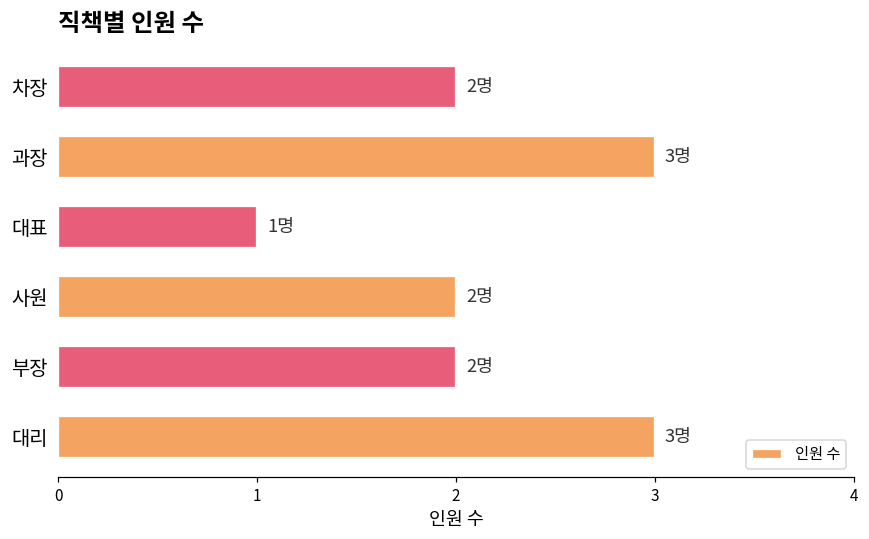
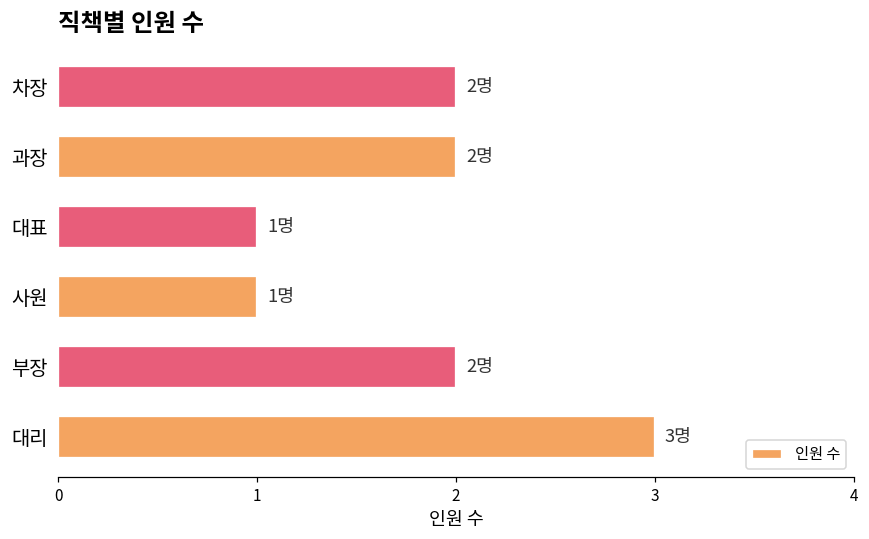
과장: 3명 -> 2명
사원: 2명 -> 1명
